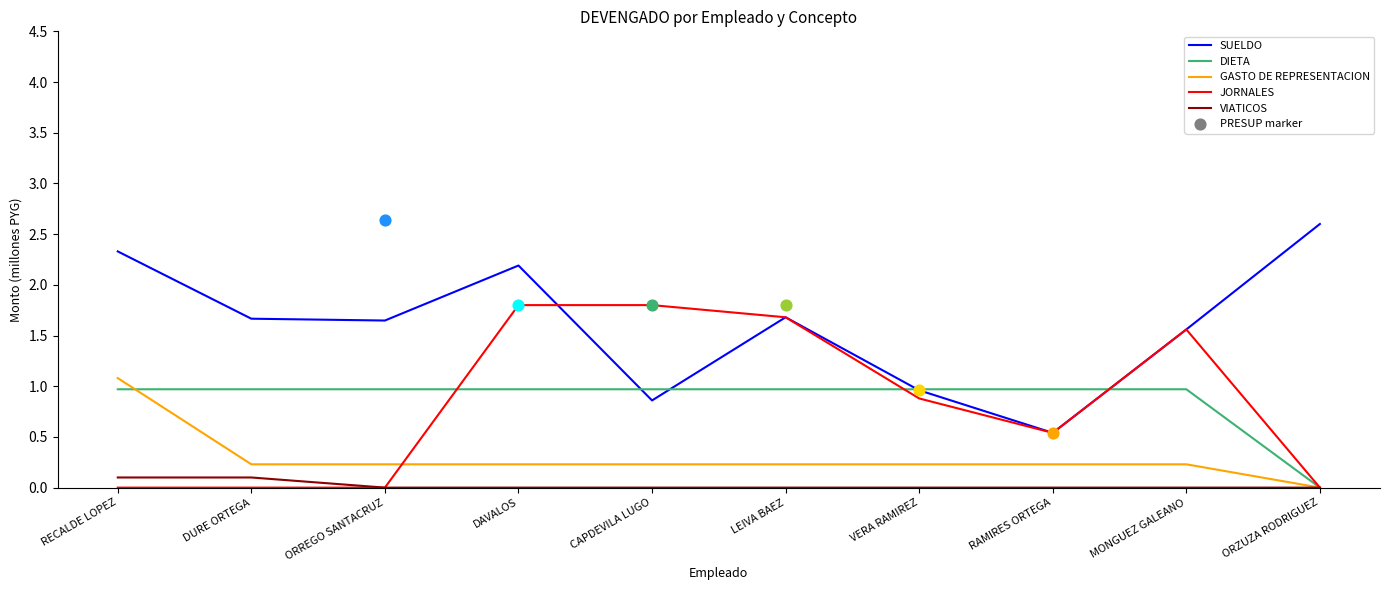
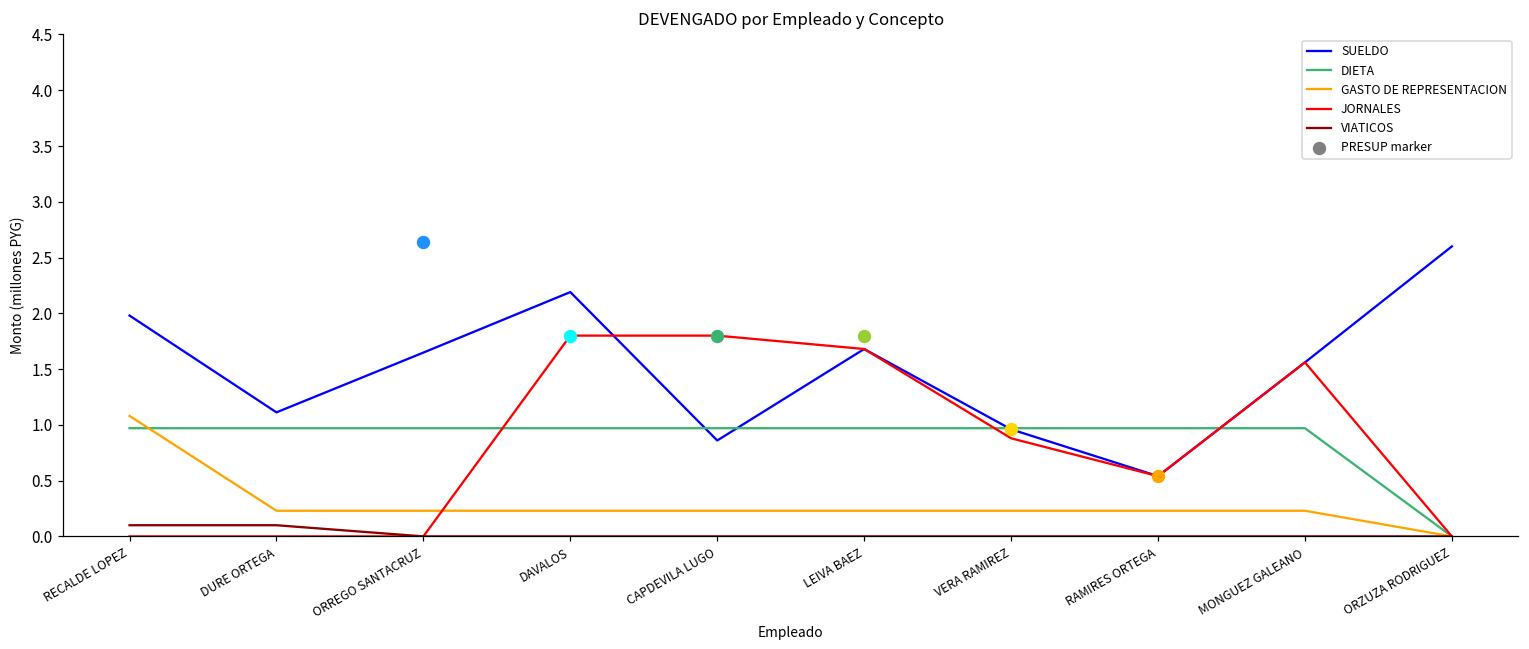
SUELDO, RECALDE LOPEZ: 2.33 -> 1.98
SUELDO, DURE ORTEGA: 1.67 -> 1.11
